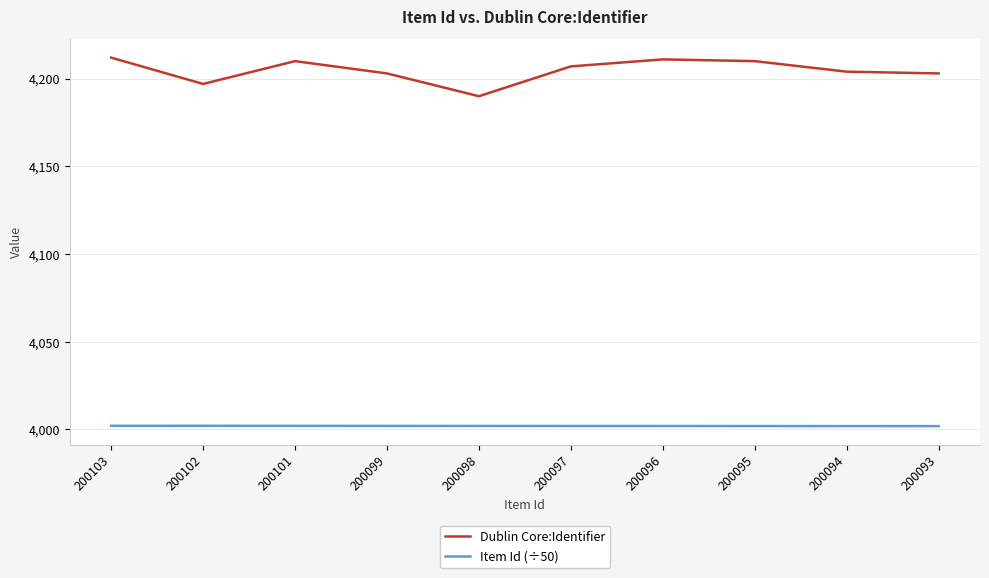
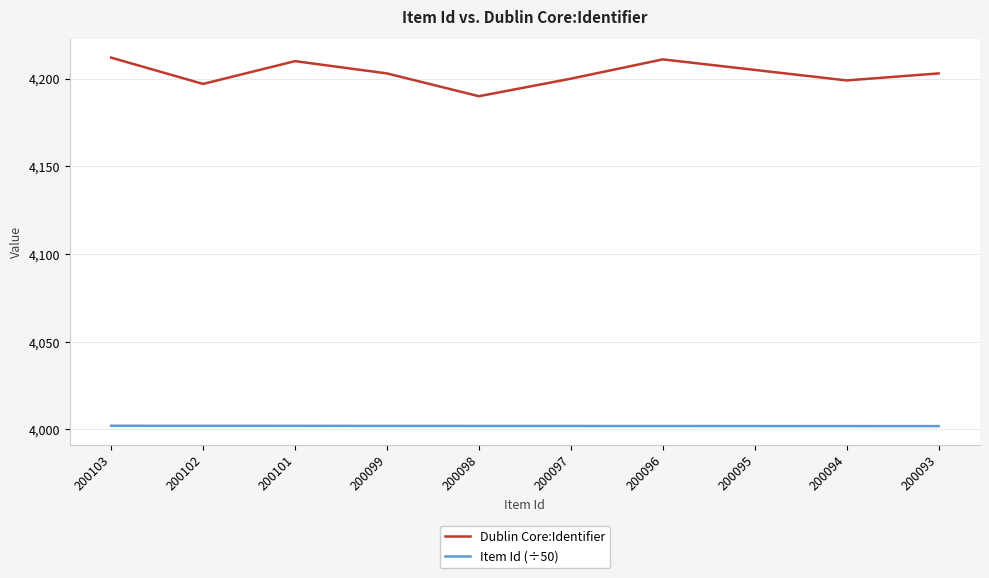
Dublin Core:Identifier, 200097: 4,207 -> 4,200
Dublin Core:Identifier, 200095: 4,210 -> 4,205
Dublin Core:Identifier, 200094: 4,204 -> 4,199
